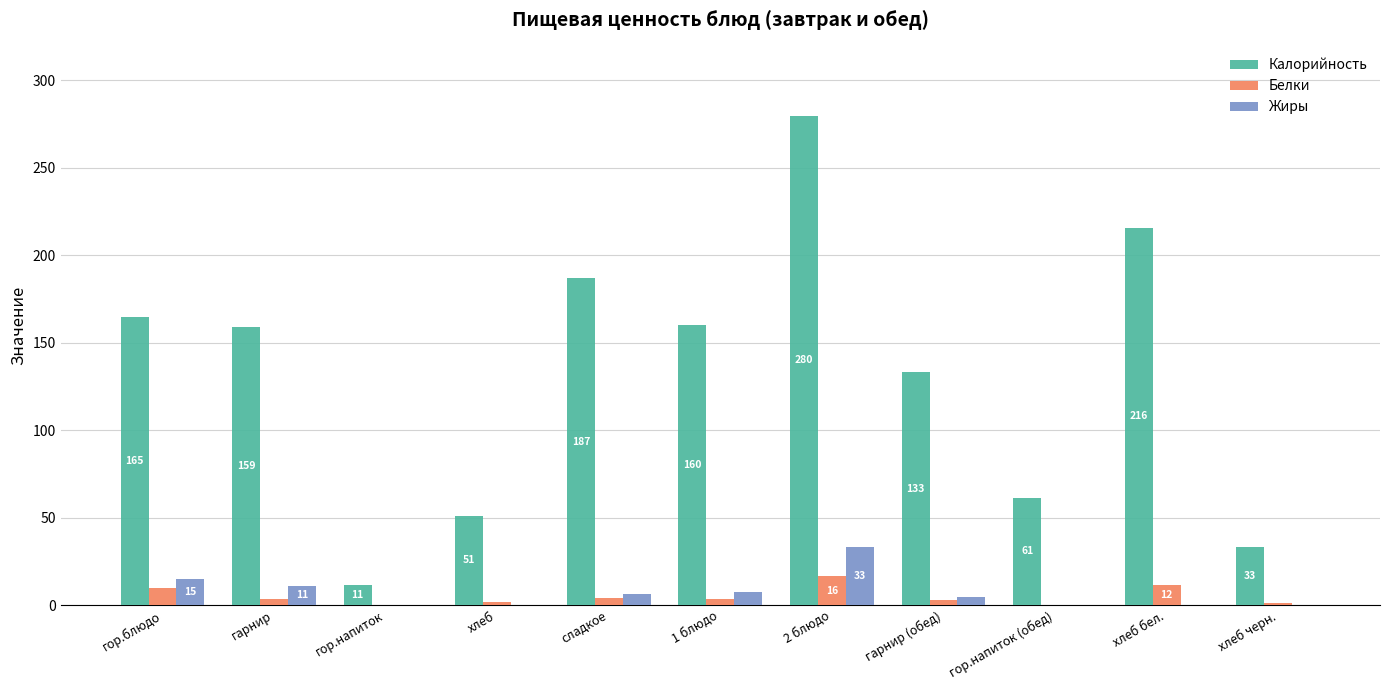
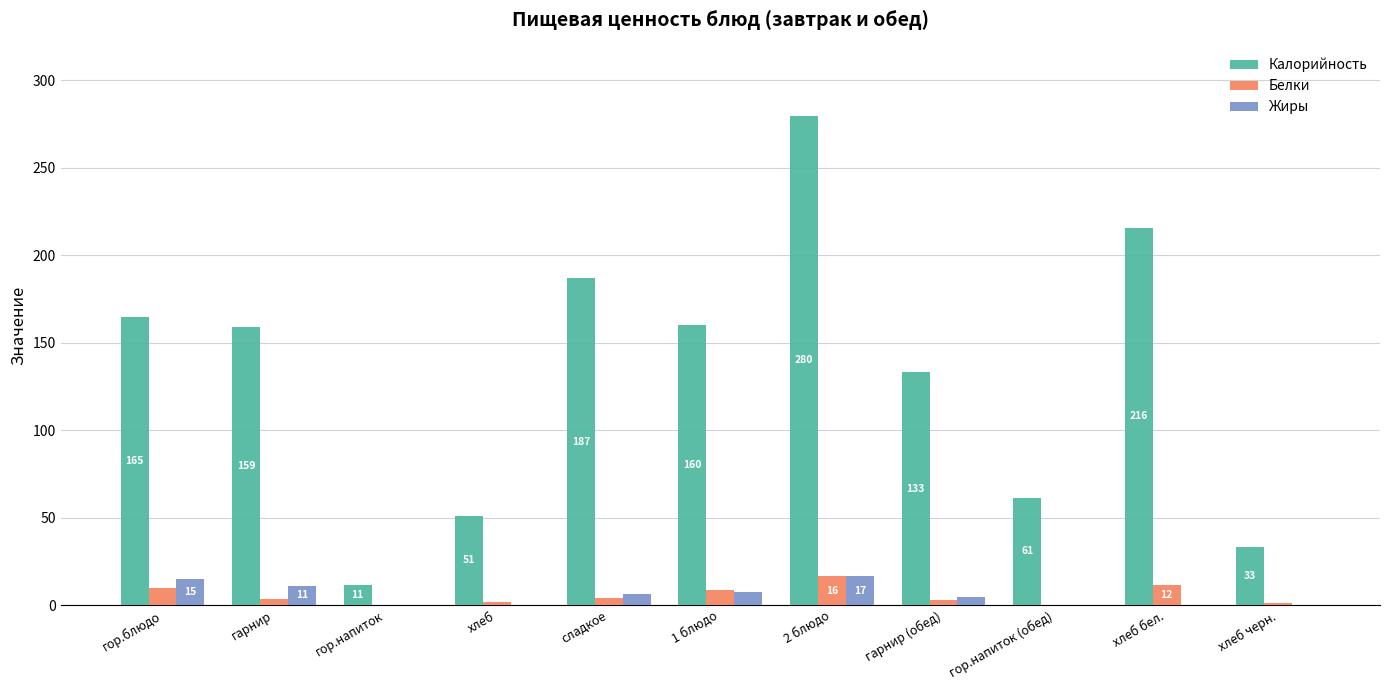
Белки, 1 блюдо: 4 -> 9
Жиры, 2 блюдо: 33 -> 17
